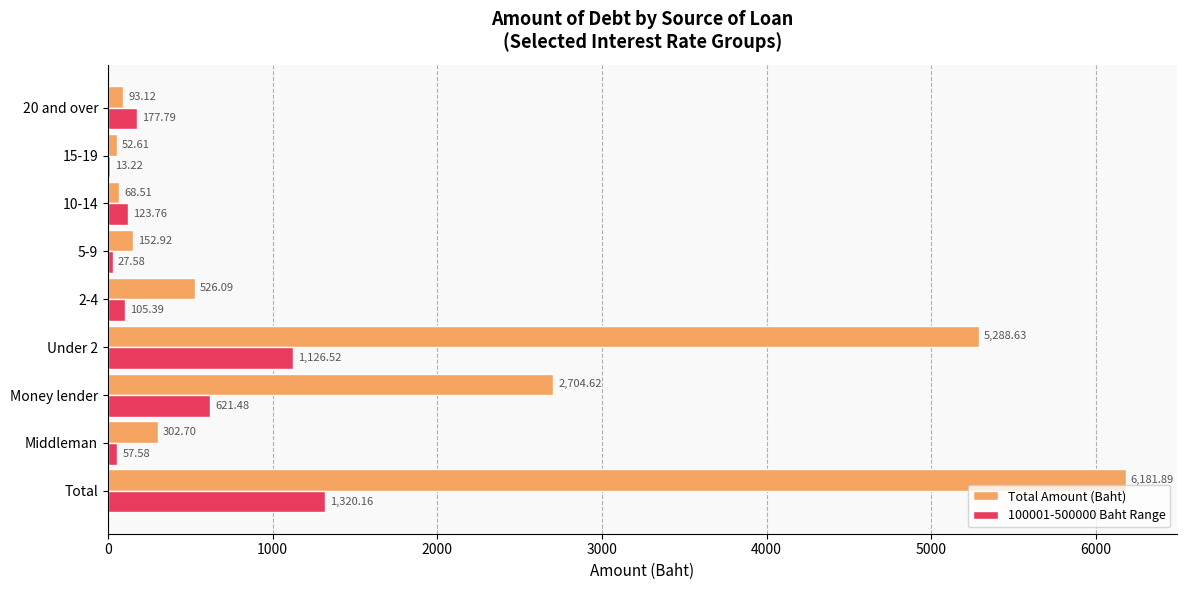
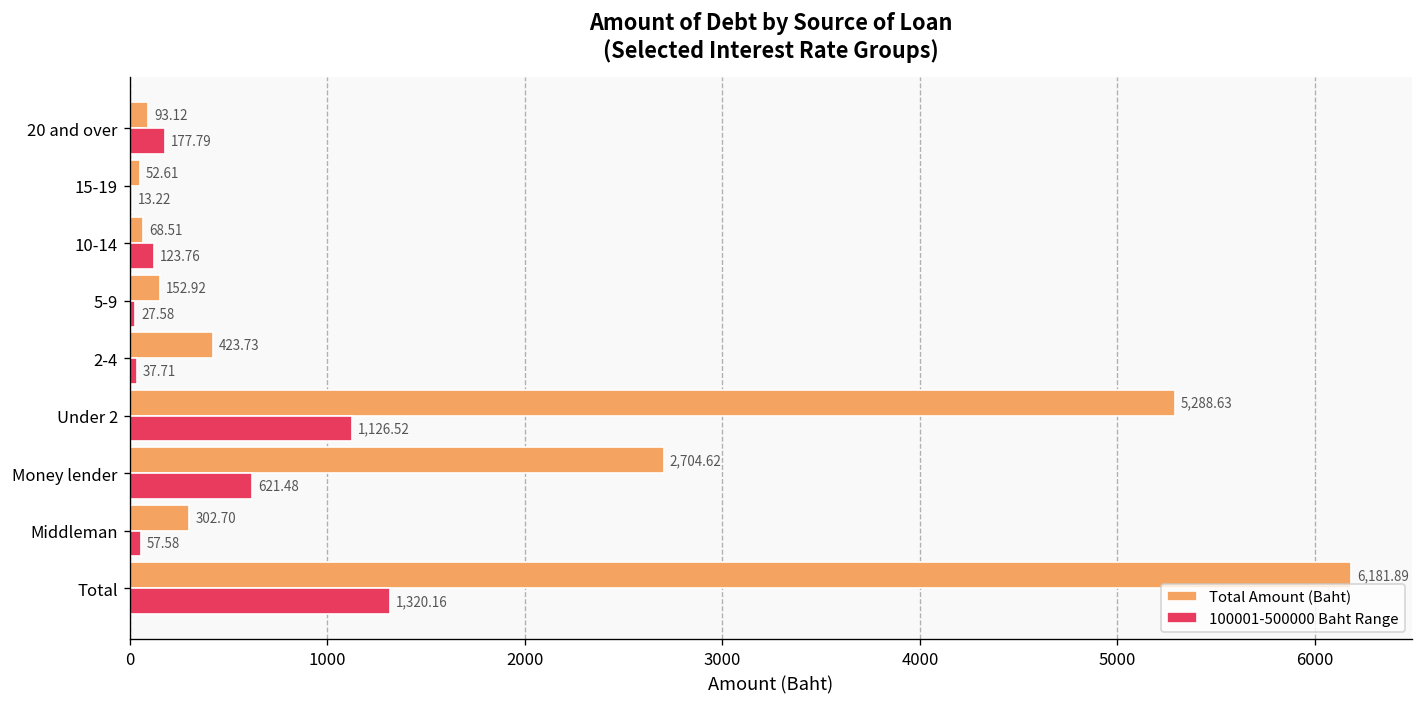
Total Amount (Baht), 2-4: 526.09 -> 423.73
100001-500000 Baht Range, 2-4: 105.39 -> 37.71
